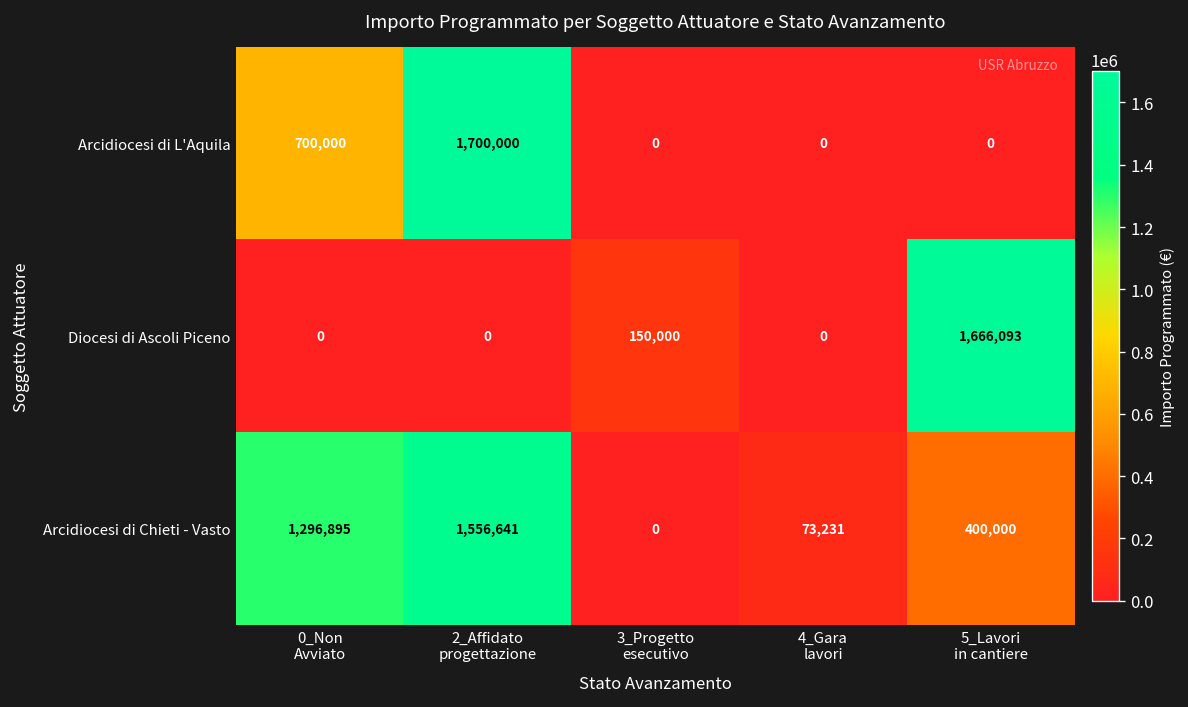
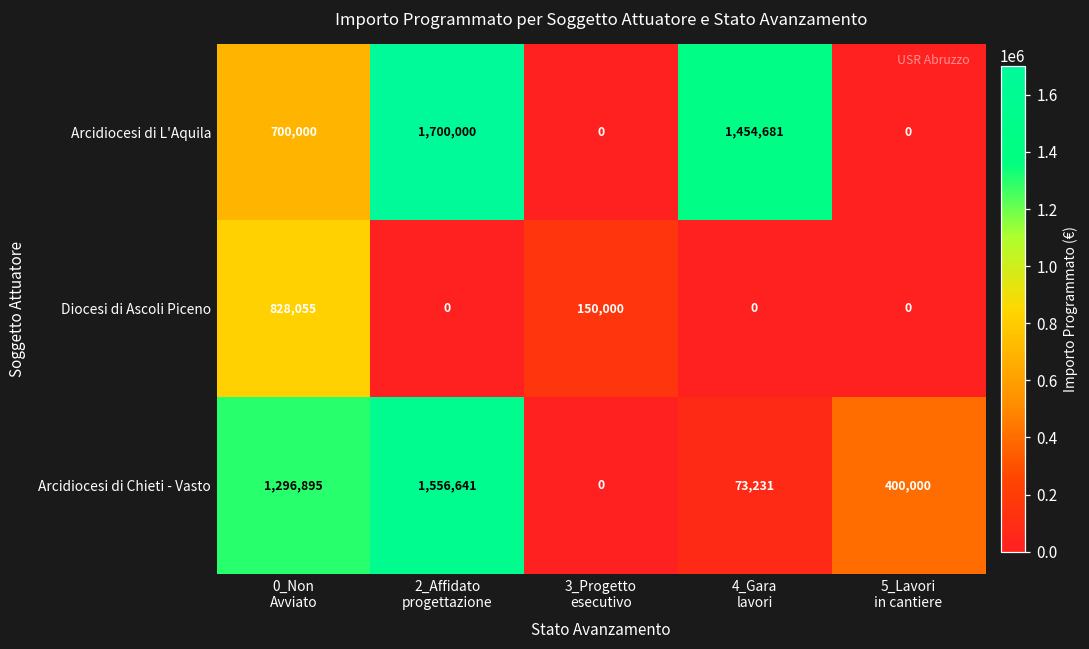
Arcidiocesi di L'Aquila, 4_Gara lavori: 0 -> 1,454,681
Diocesi di Ascoli Piceno, 0_Non Avviato: 0 -> 828,055
Diocesi di Ascoli Piceno, 5_Lavori in cantiere: 1,666,093 -> 0
